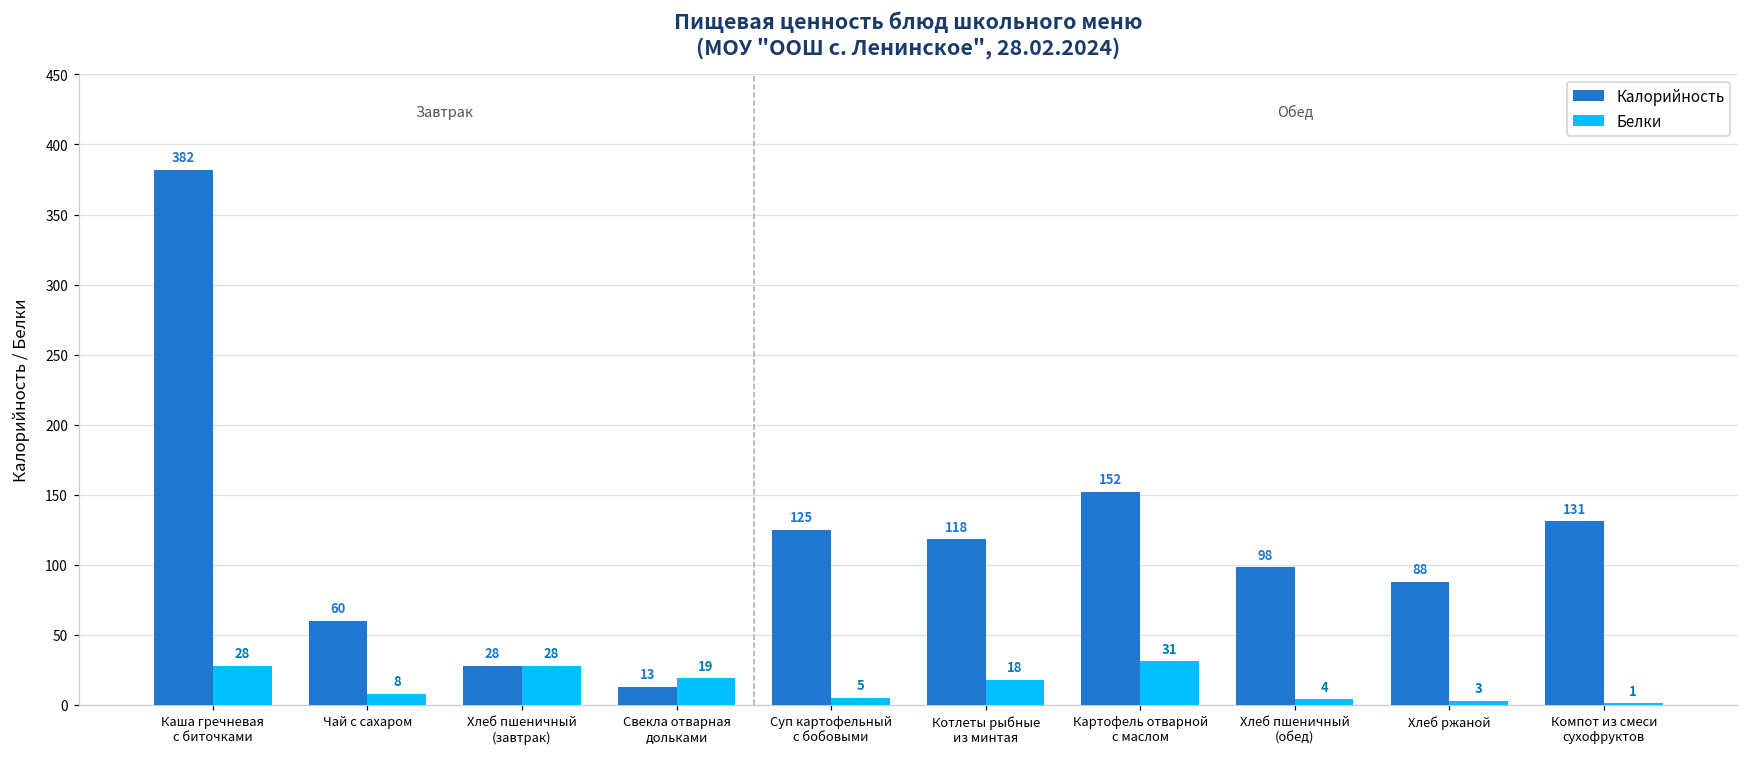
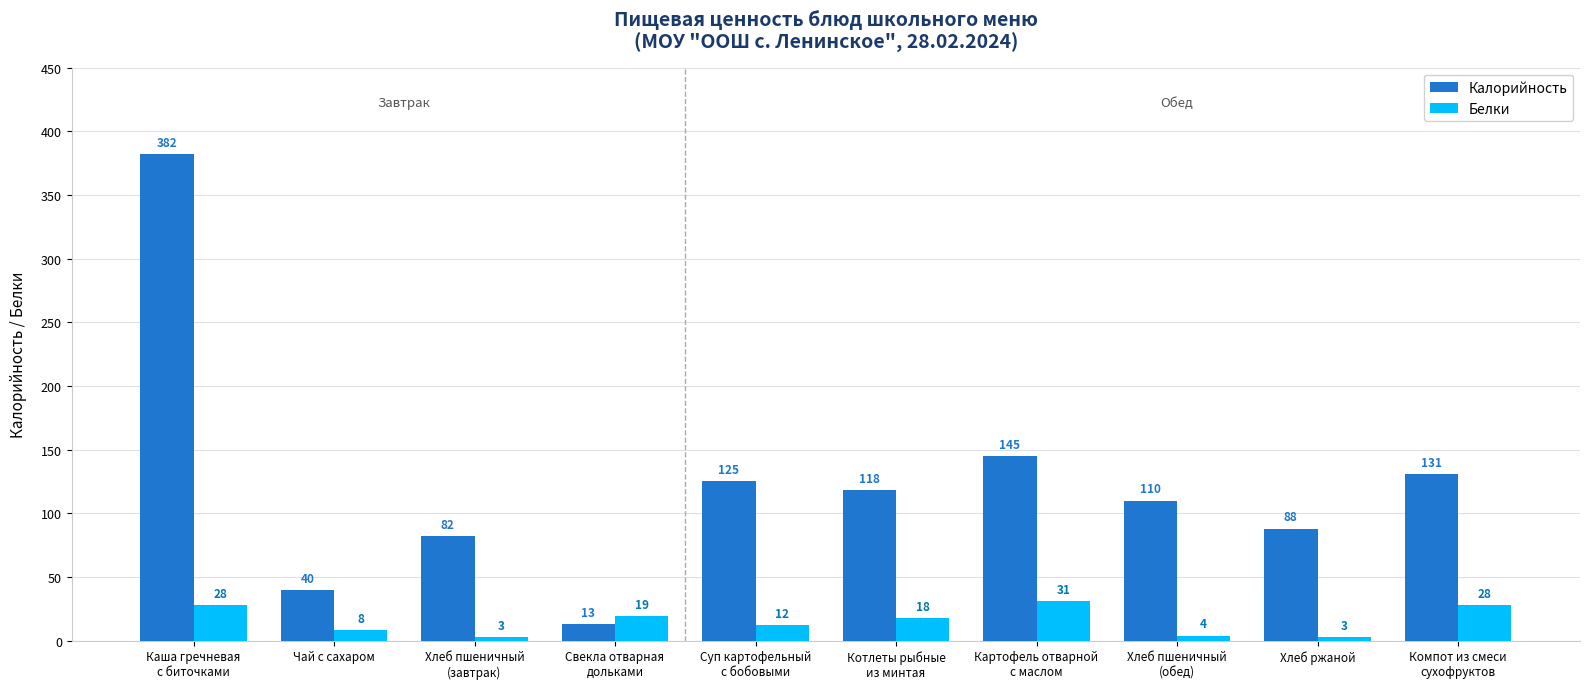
Калорийность, Чай с сахаром: 60 -> 40
Калорийность, Хлеб пшеничный (завтрак): 28 -> 82
Белки, Хлеб пшеничный (завтрак): 28 -> 3
Белки, Суп картофельный с бобовыми: 5 -> 12
Калорийность, Картофель отварной с маслом: 152 -> 145
Калорийность, Хлеб пшеничный (обед): 98 -> 110
Белки, Компот из смеси сухофруктов: 1 -> 28
